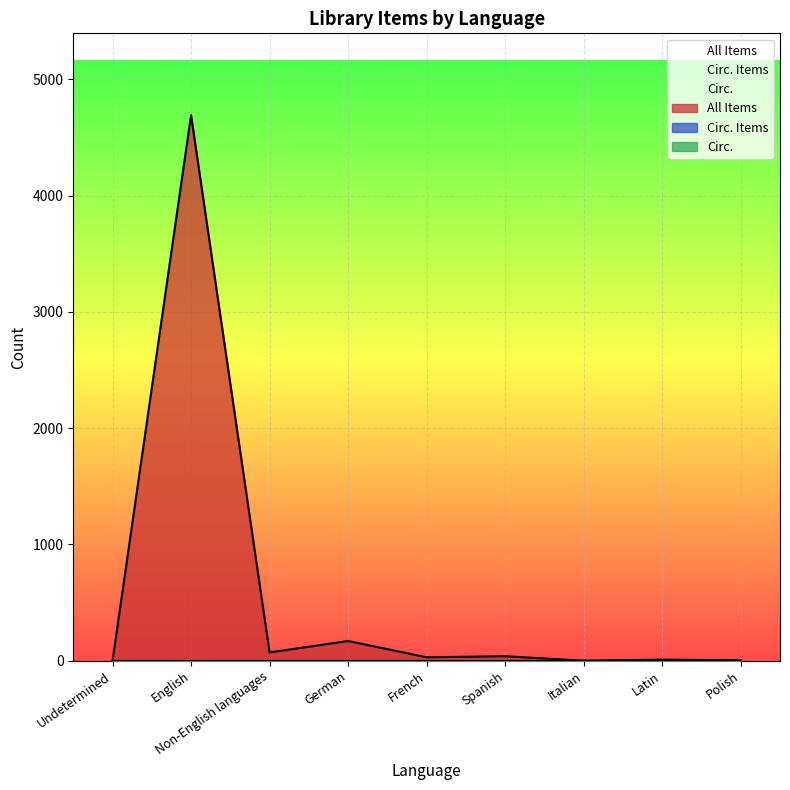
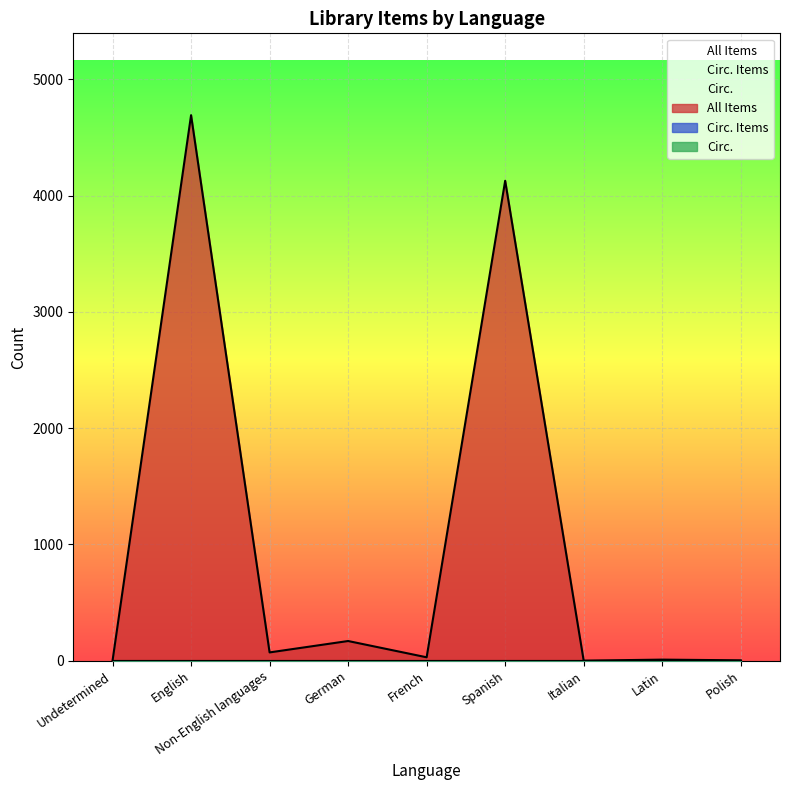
All Items, Spanish: 40 -> 4130
